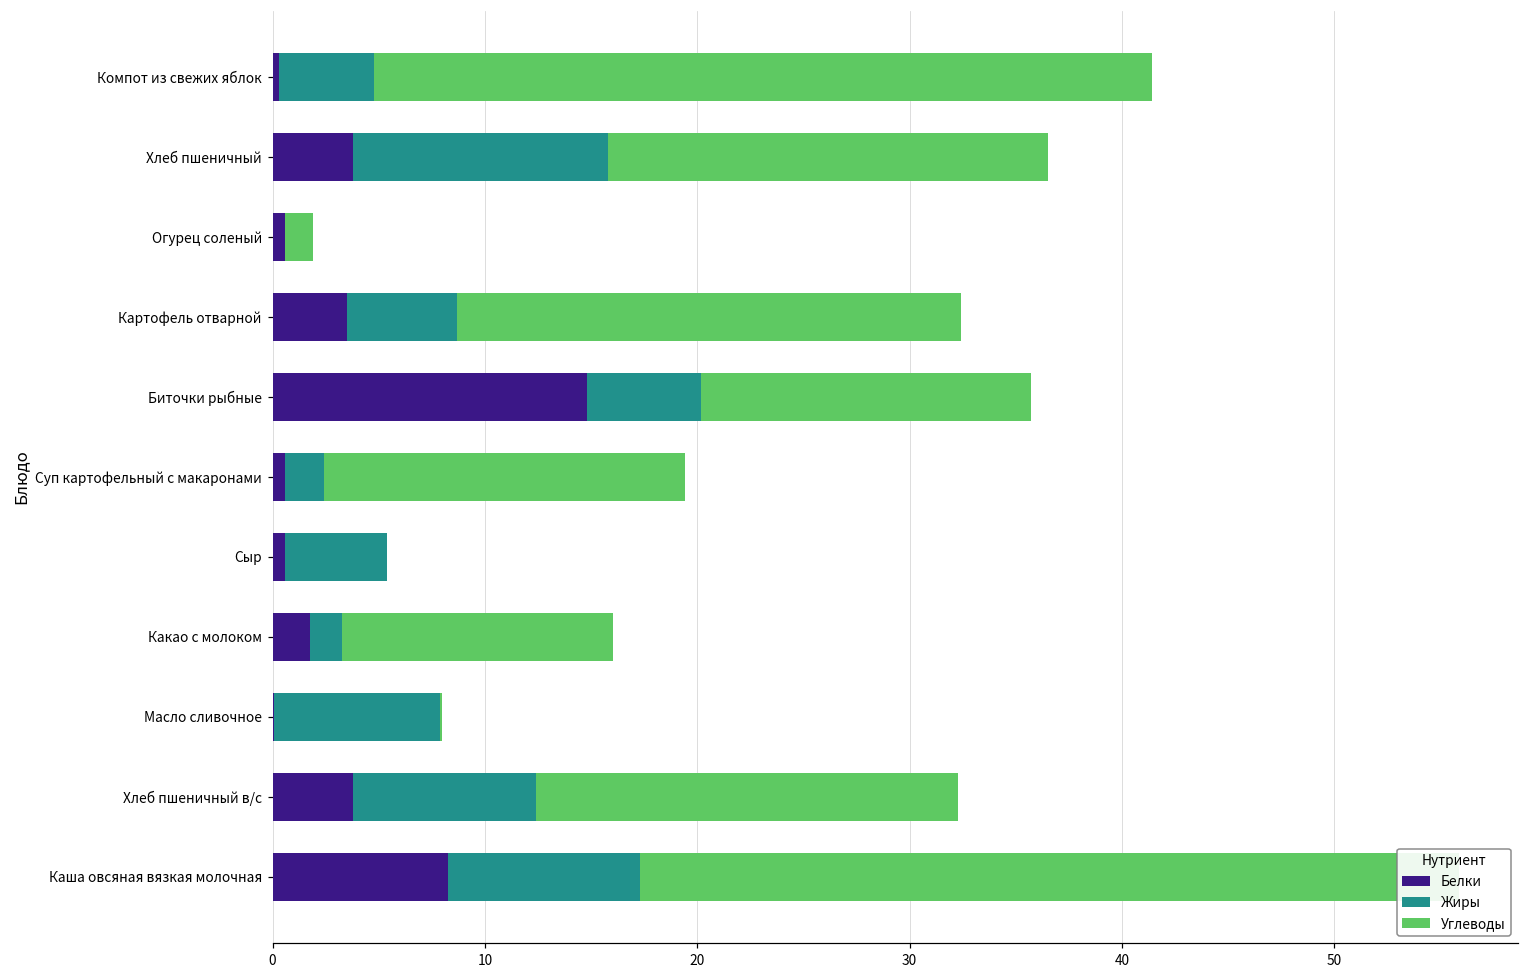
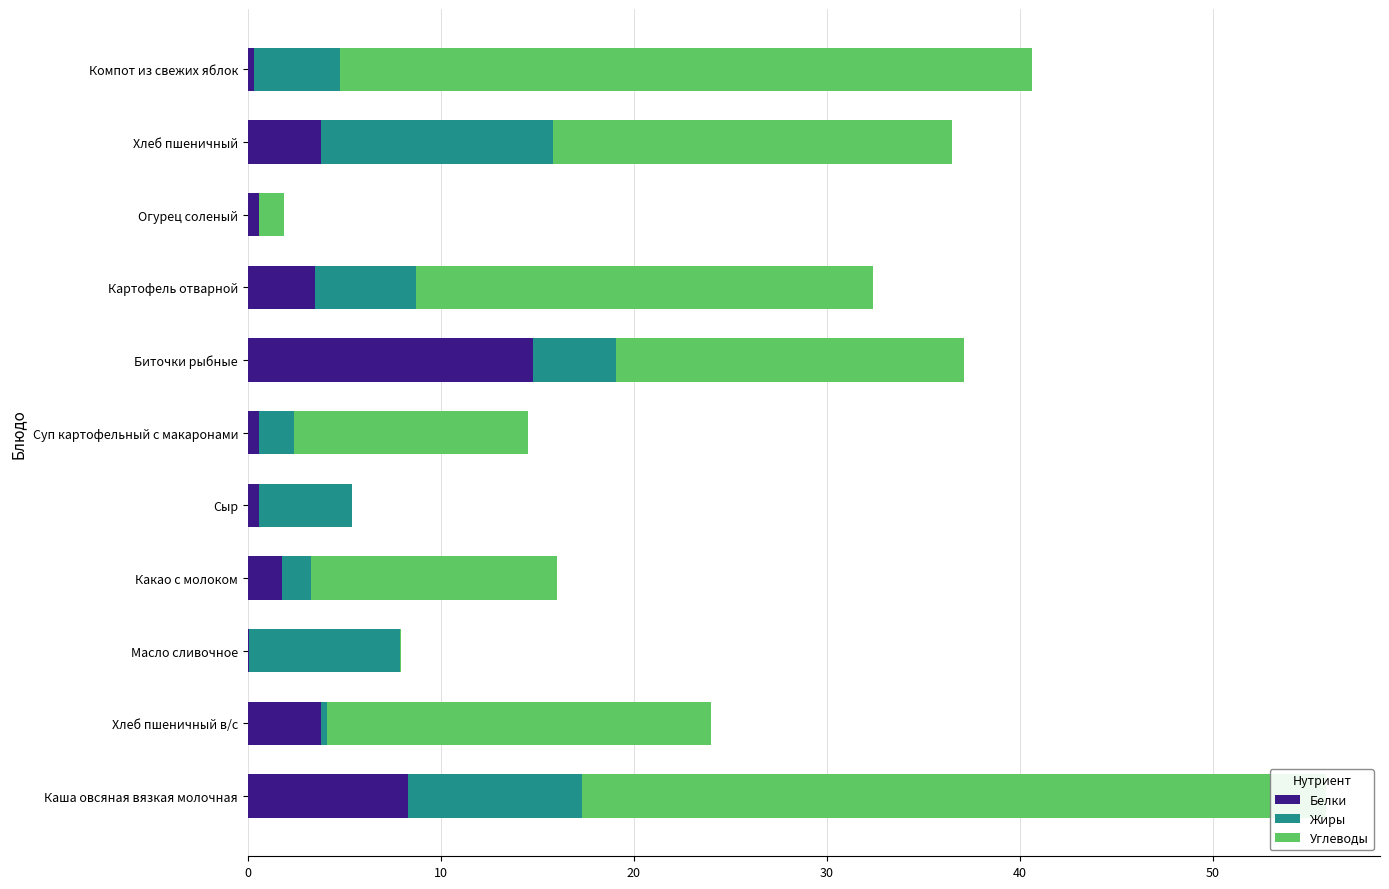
Углеводы, Компот из свежих яблок: 36.6 -> 35.8
Жиры, Биточки рыбные: 5.4 -> 4.3
Углеводы, Биточки рыбные: 15.5 -> 18.0
Углеводы, Суп картофельный с макаронами: 17.0 -> 12.1
Жиры, Хлеб пшеничный в/с: 8.6 -> 0.3
